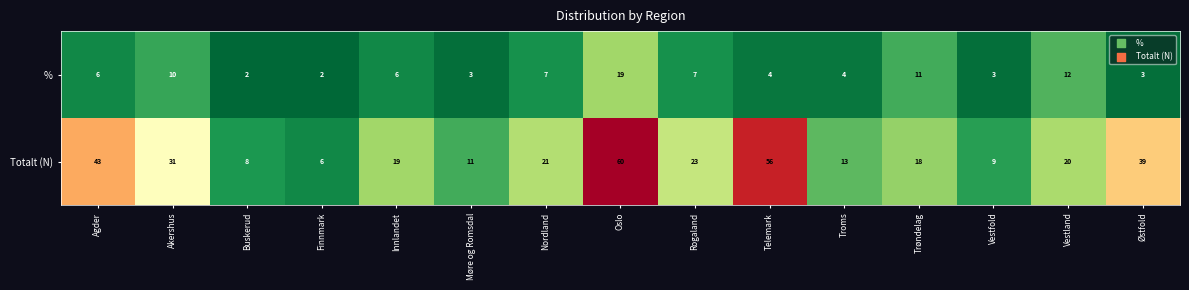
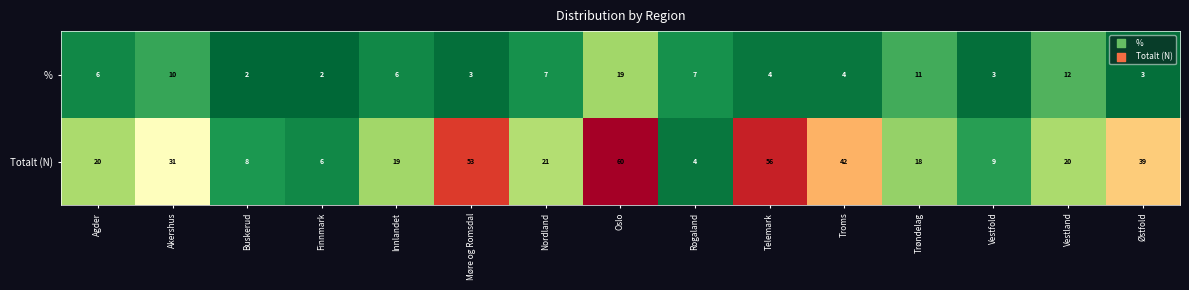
Totalt (N), Agder: 43 -> 20
Totalt (N), Møre og Romsdal: 11 -> 53
Totalt (N), Rogaland: 23 -> 4
Totalt (N), Troms: 13 -> 42
